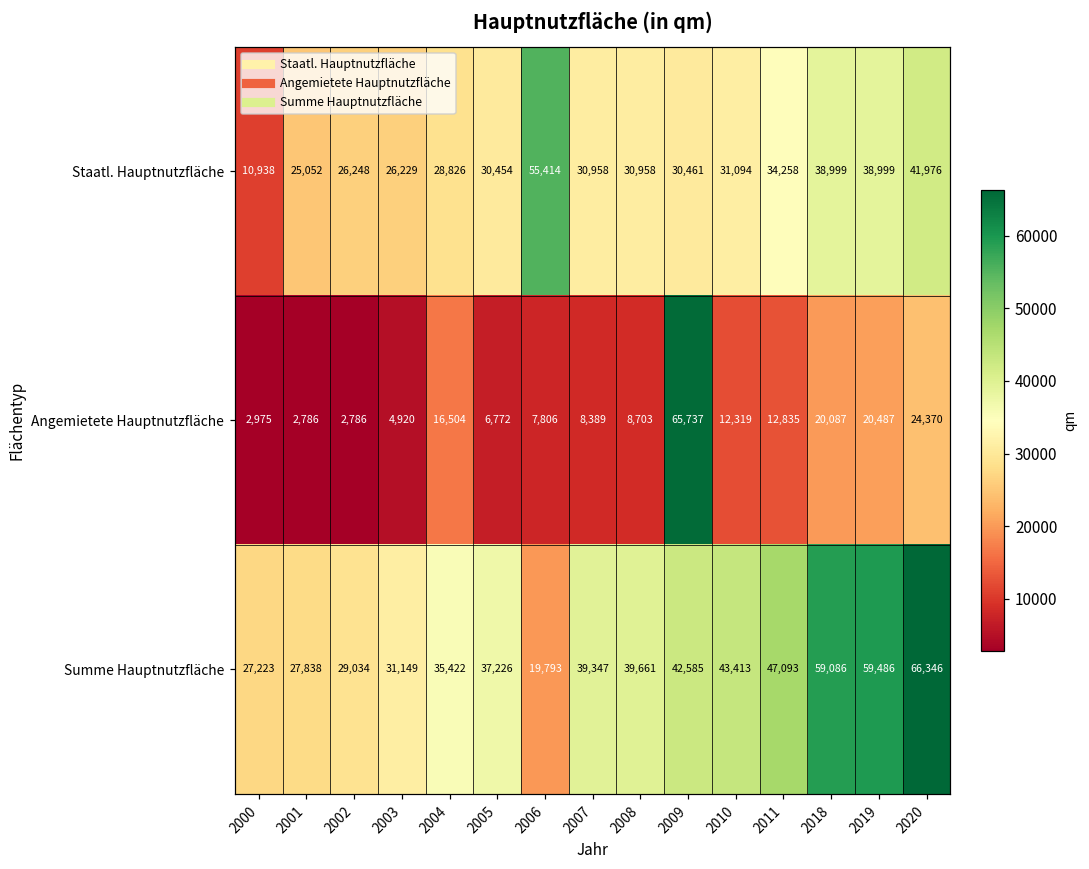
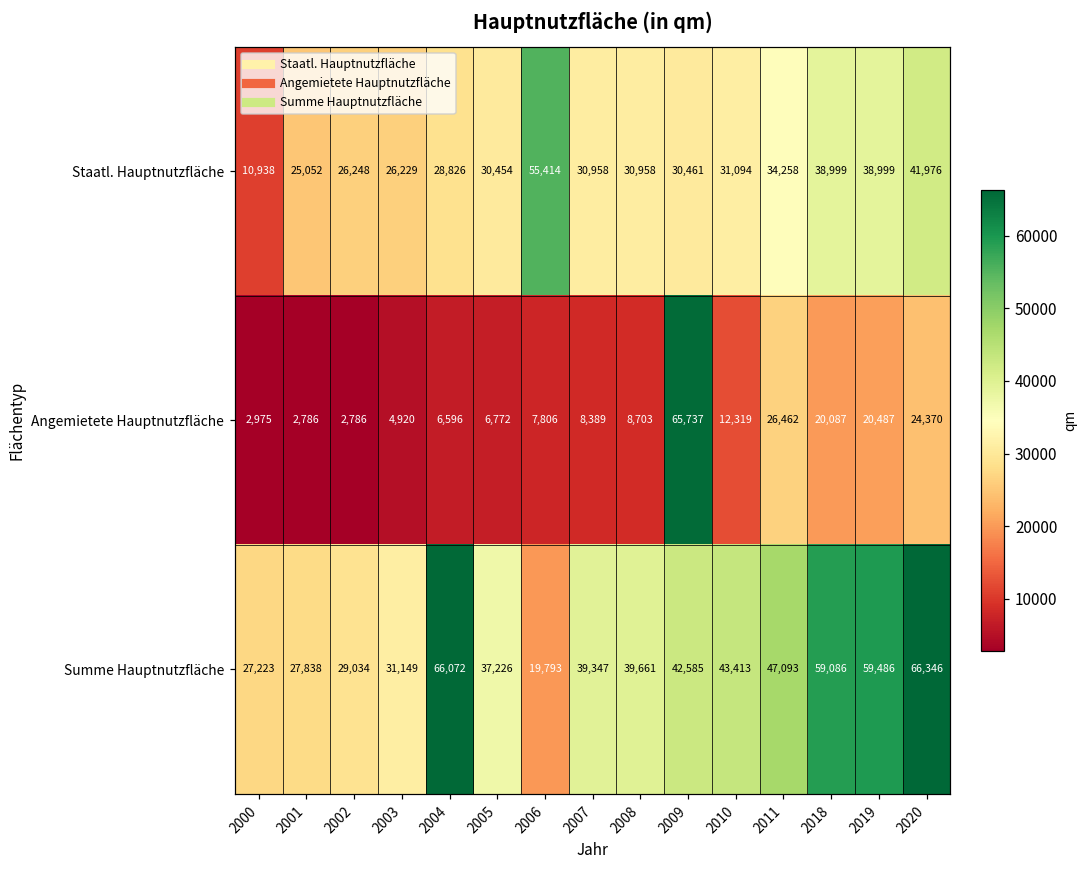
Angemietete Hauptnutzfläche, 2004: 16,504 -> 6,596
Angemietete Hauptnutzfläche, 2011: 12,835 -> 26,462
Summe Hauptnutzfläche, 2004: 35,422 -> 66,072
